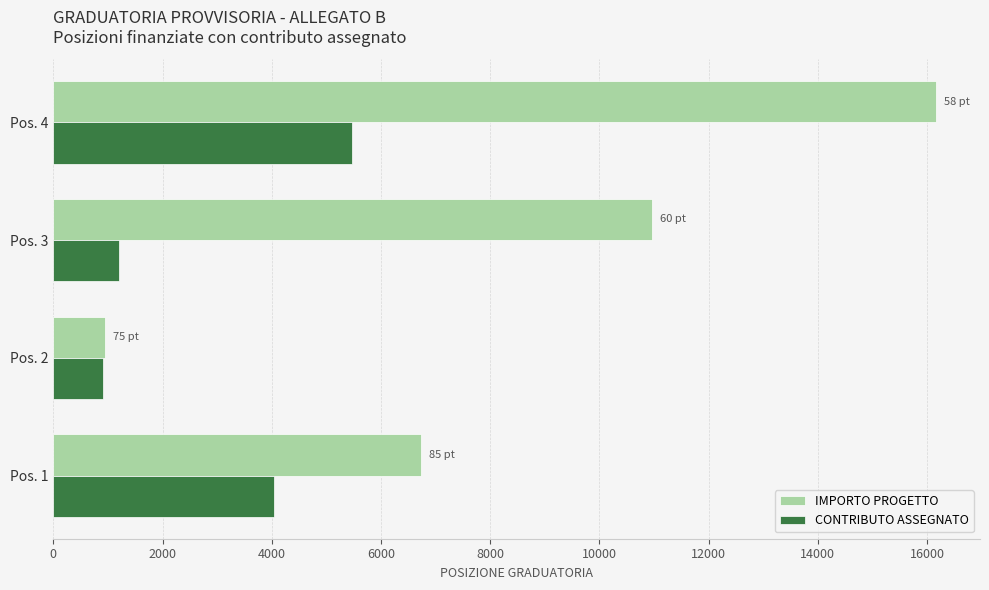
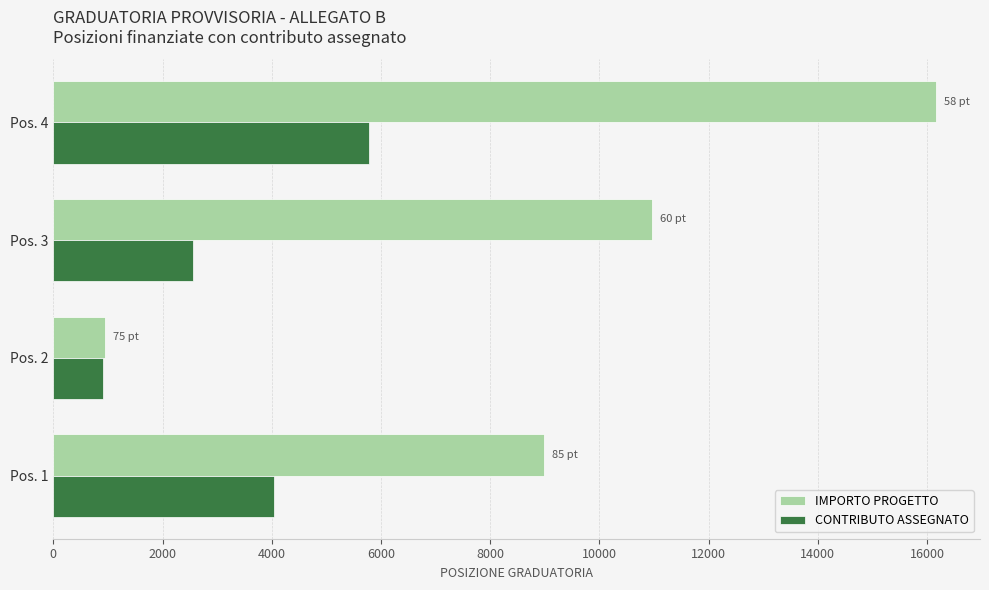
CONTRIBUTO ASSEGNATO, Pos. 4: 5500 -> 5800
CONTRIBUTO ASSEGNATO, Pos. 3: 1200 -> 2600
IMPORTO PROGETTO, Pos. 1: 6700 -> 9000
